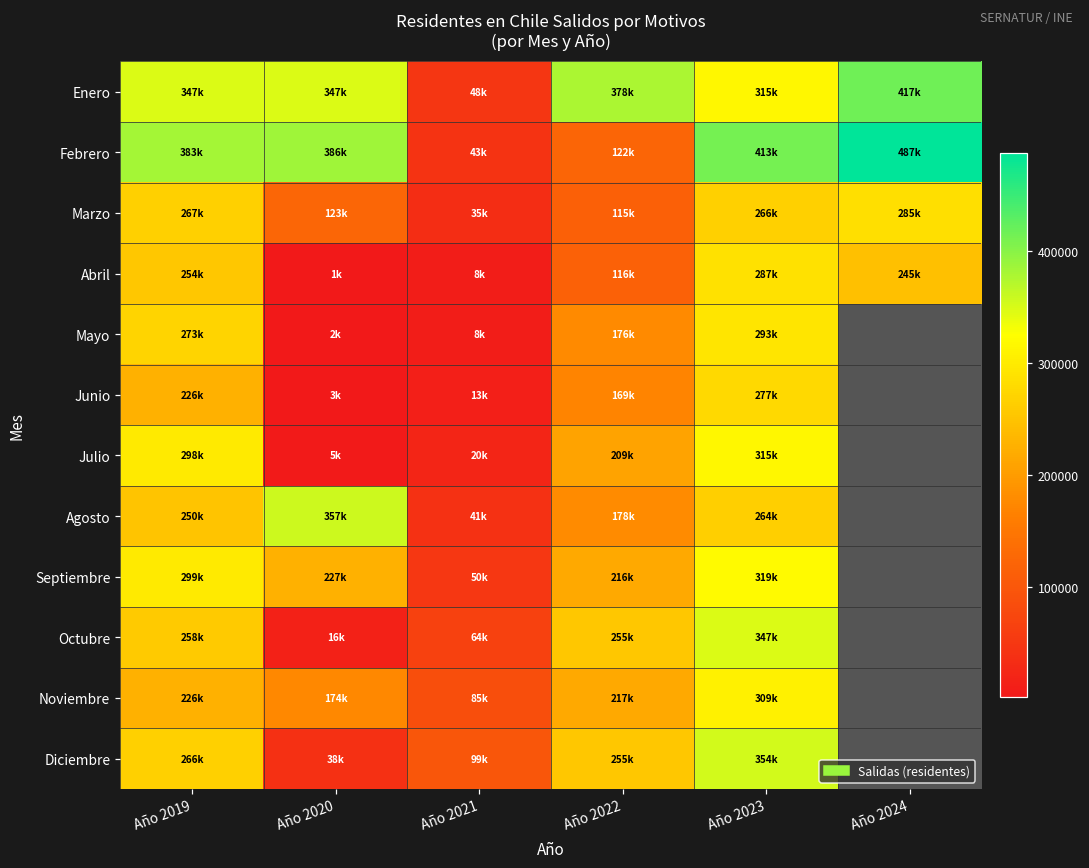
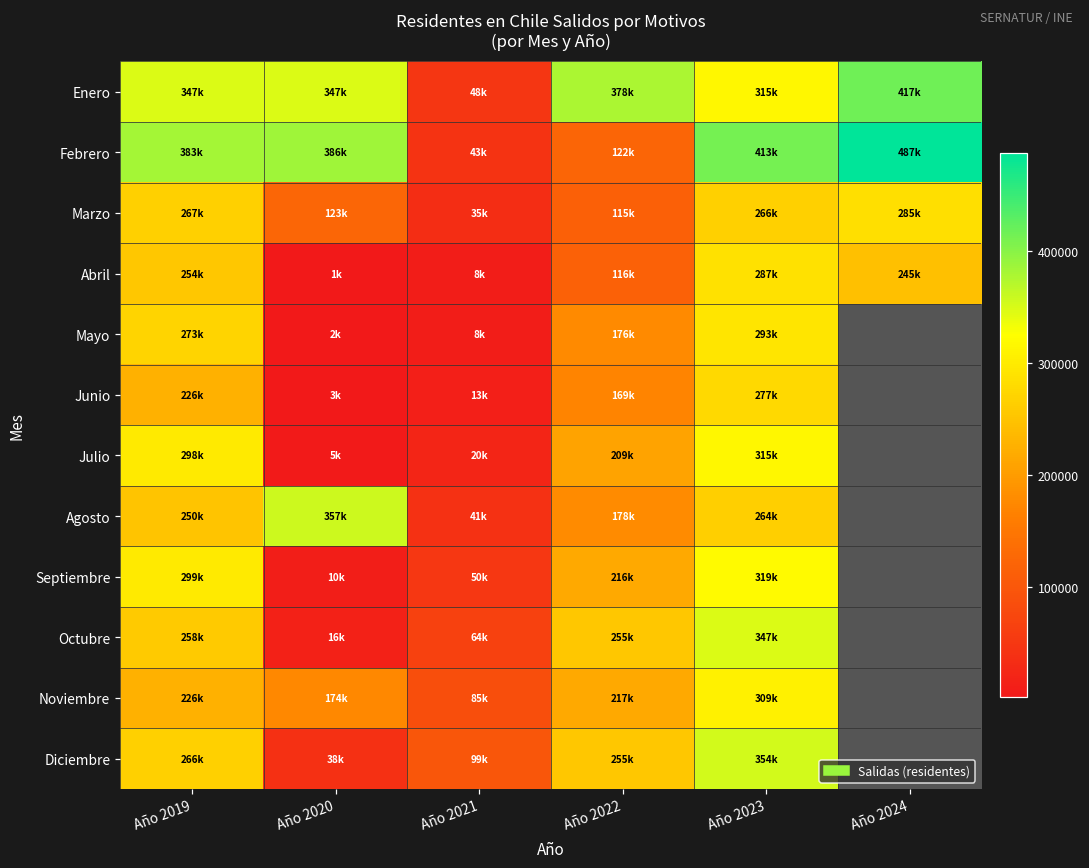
Septiembre, Año 2020: 227k -> 10k
